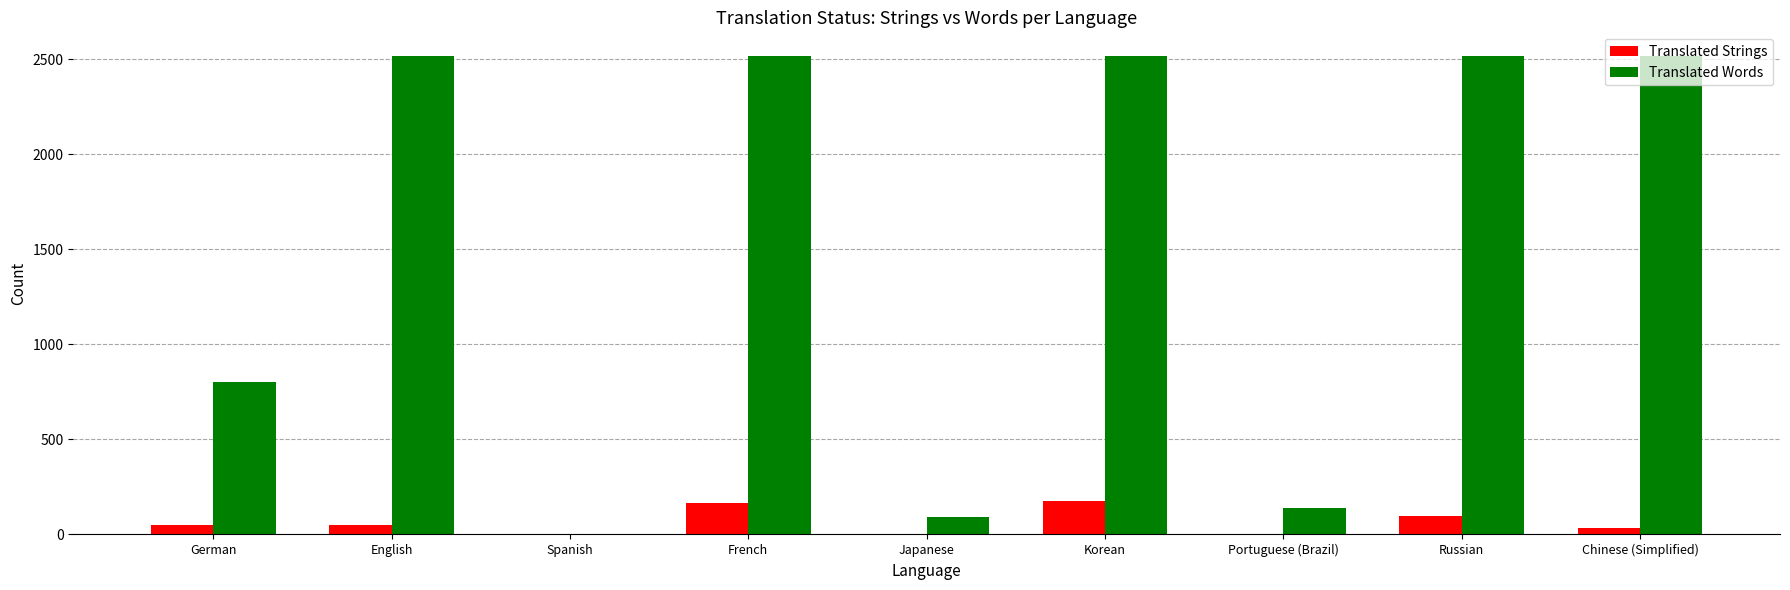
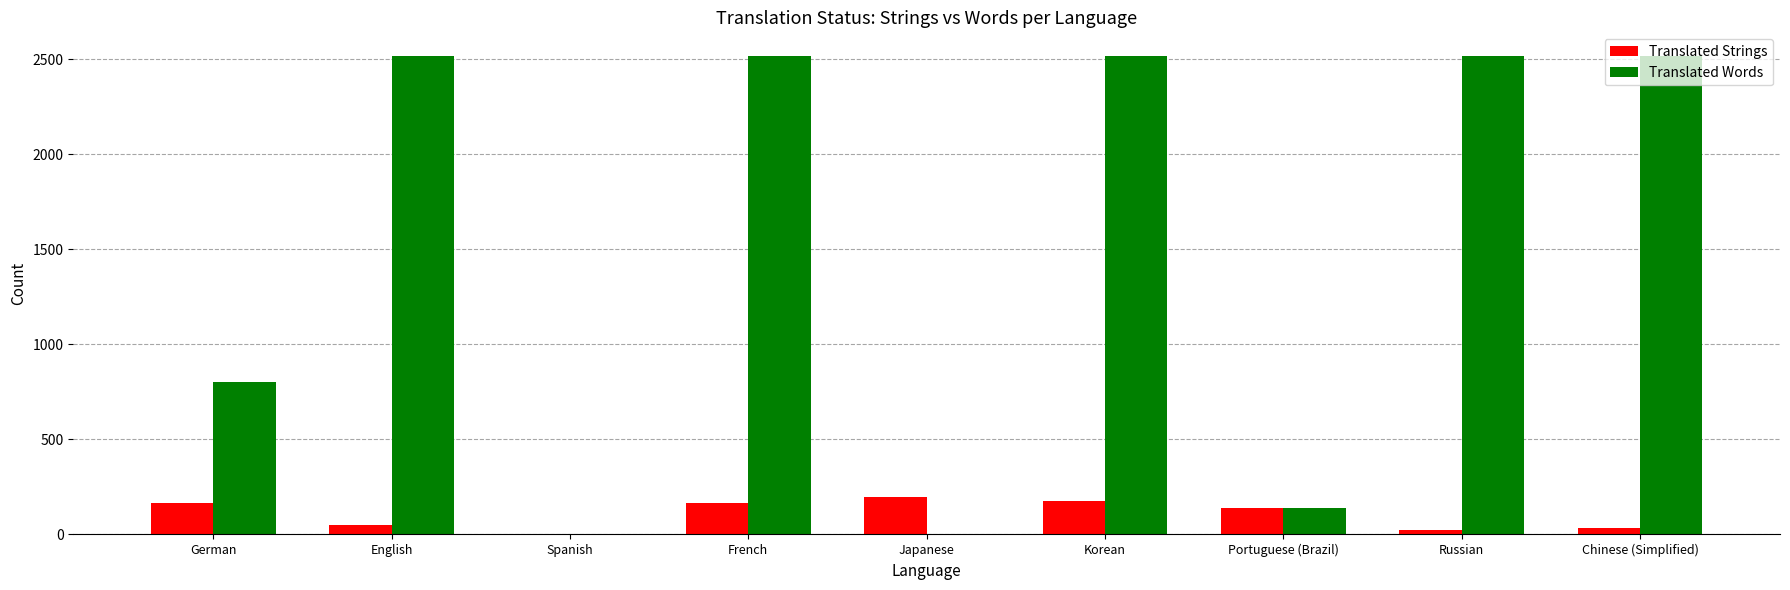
Translated Strings, German: 50 -> 160
Translated Strings, Japanese: 0 -> 200
Translated Words, Japanese: 90 -> 10
Translated Strings, Portuguese (Brazil): 0 -> 140
Translated Strings, Russian: 100 -> 20
